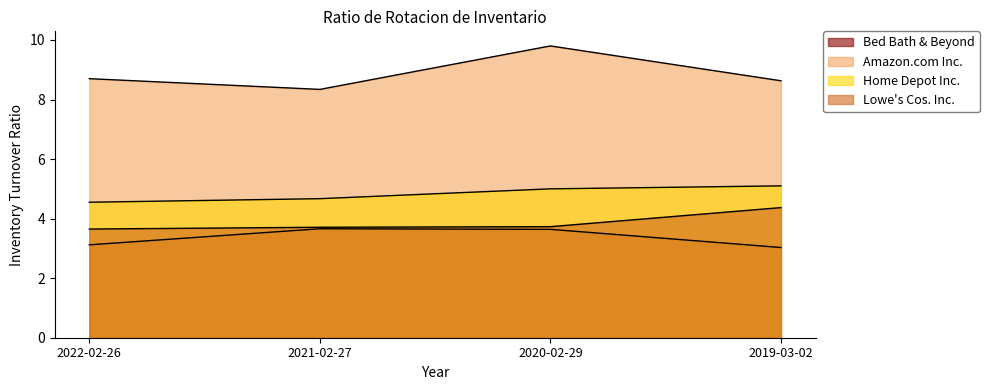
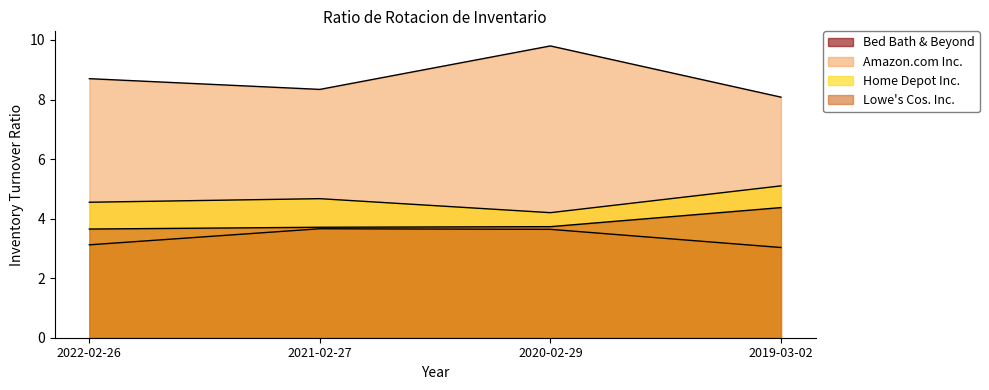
Home Depot Inc., 2020-02-29: 5.0 -> 4.2
Amazon.com Inc., 2019-03-02: 8.6 -> 8.1
